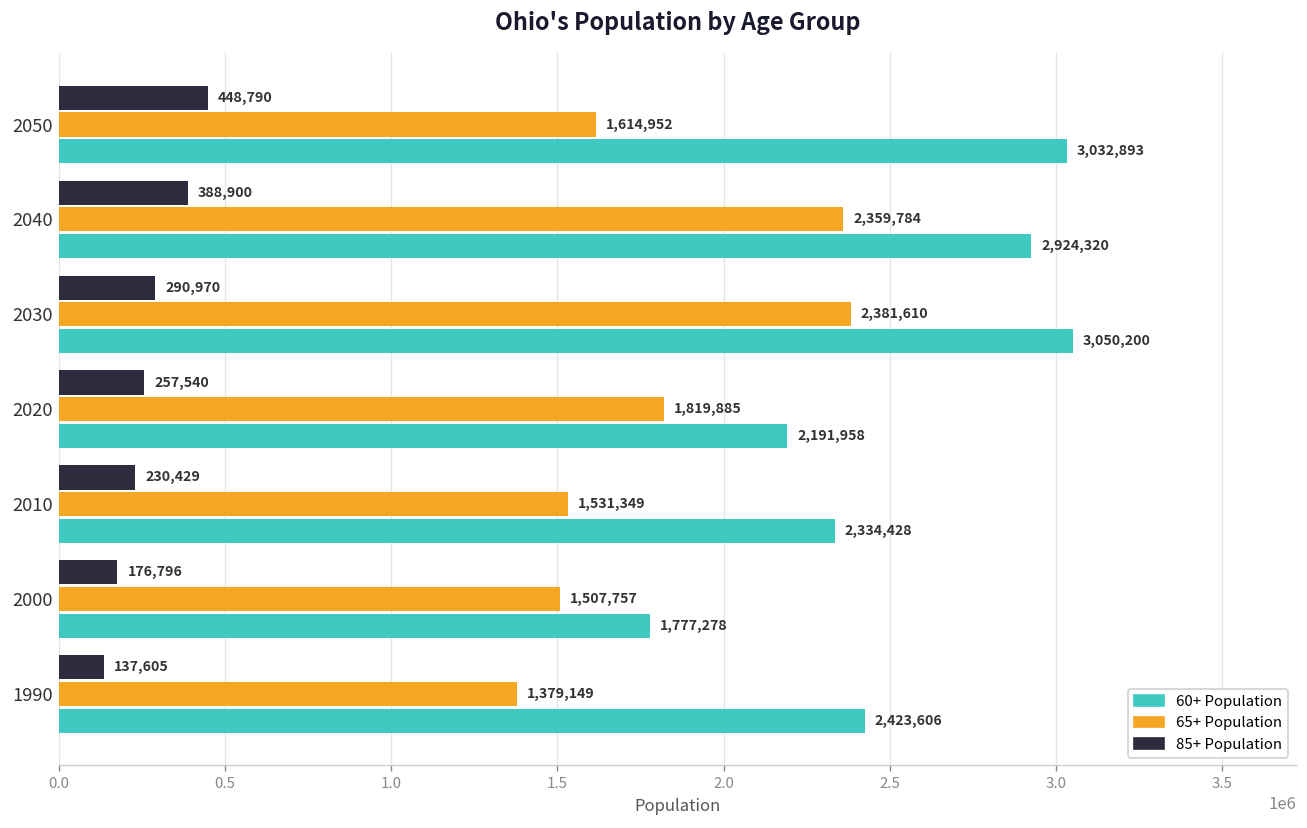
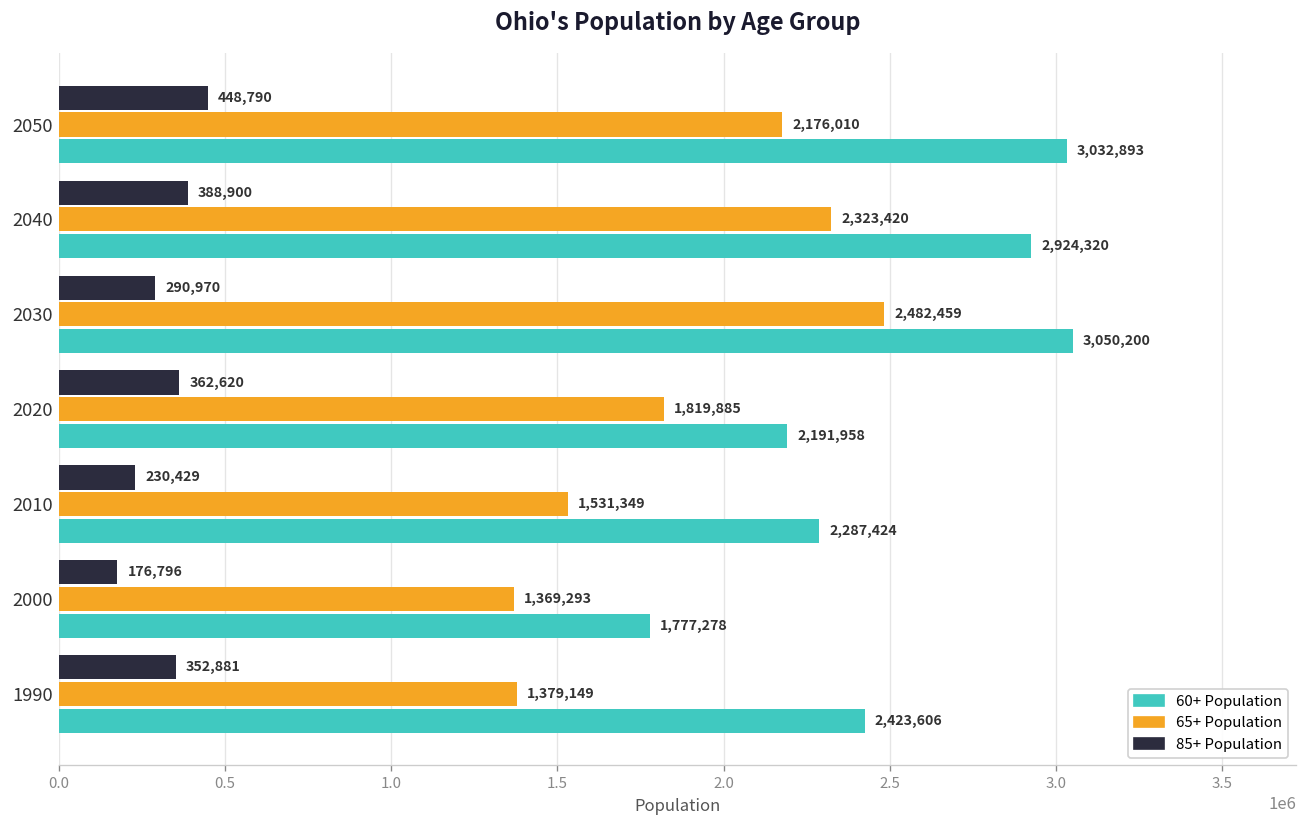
65+ Population, 2050: 1,614,952 -> 2,176,010
65+ Population, 2040: 2,359,784 -> 2,323,420
65+ Population, 2030: 2,381,610 -> 2,482,459
85+ Population, 2020: 257,540 -> 362,620
60+ Population, 2010: 2,334,428 -> 2,287,424
65+ Population, 2000: 1,507,757 -> 1,369,293
85+ Population, 1990: 137,605 -> 352,881
